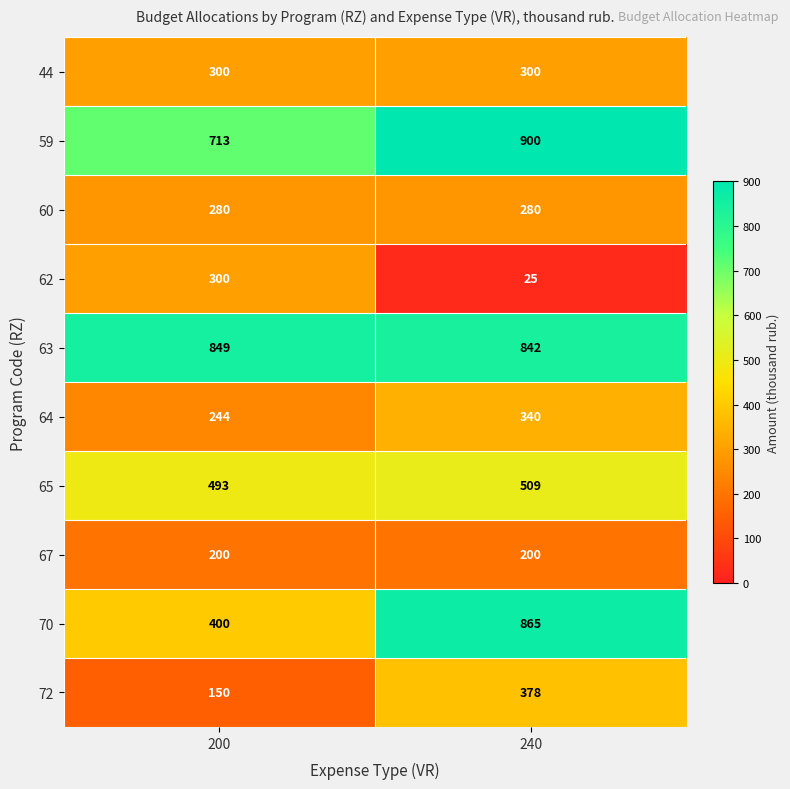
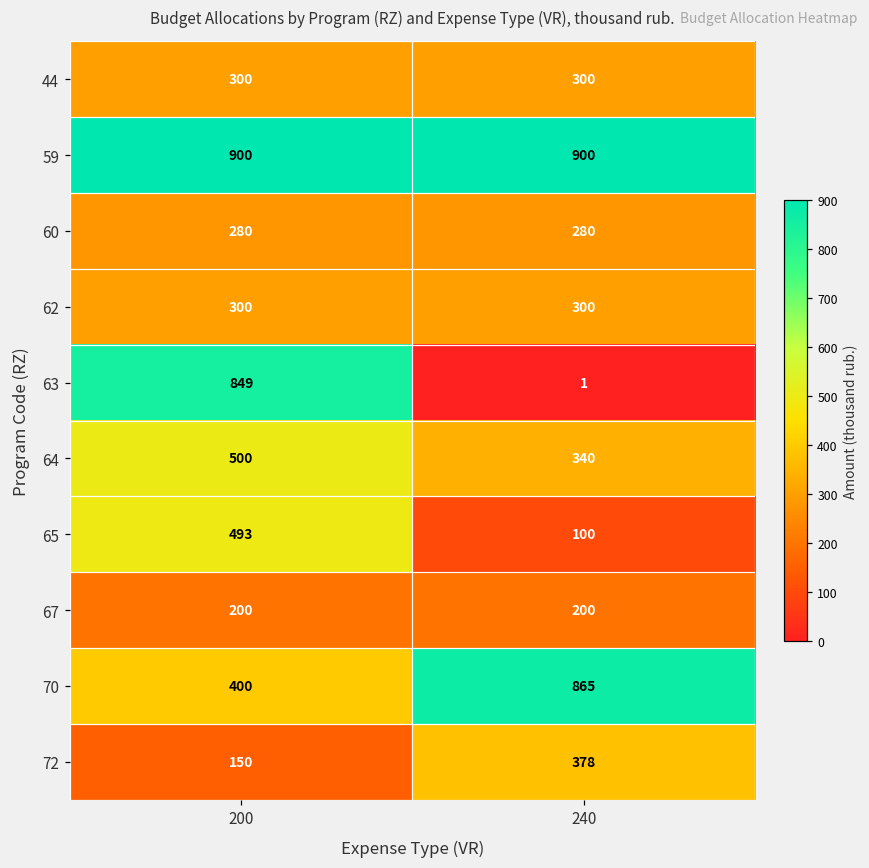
59, 200: 713 -> 900
62, 240: 25 -> 300
63, 240: 842 -> 1
64, 200: 244 -> 500
65, 240: 509 -> 100
